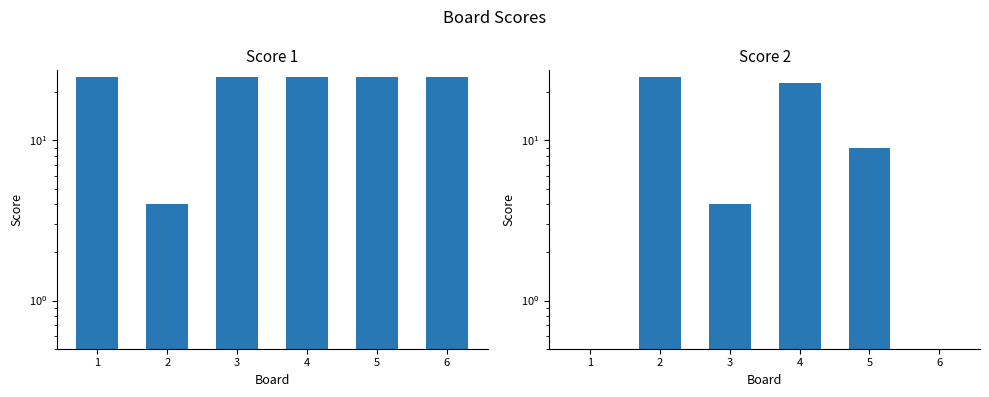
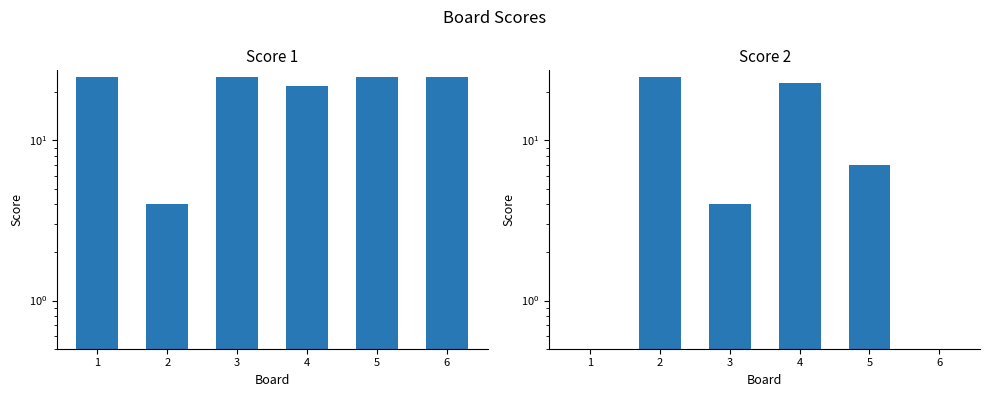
Score 1, 4: 25 -> 22
Score 2, 5: 9 -> 7
